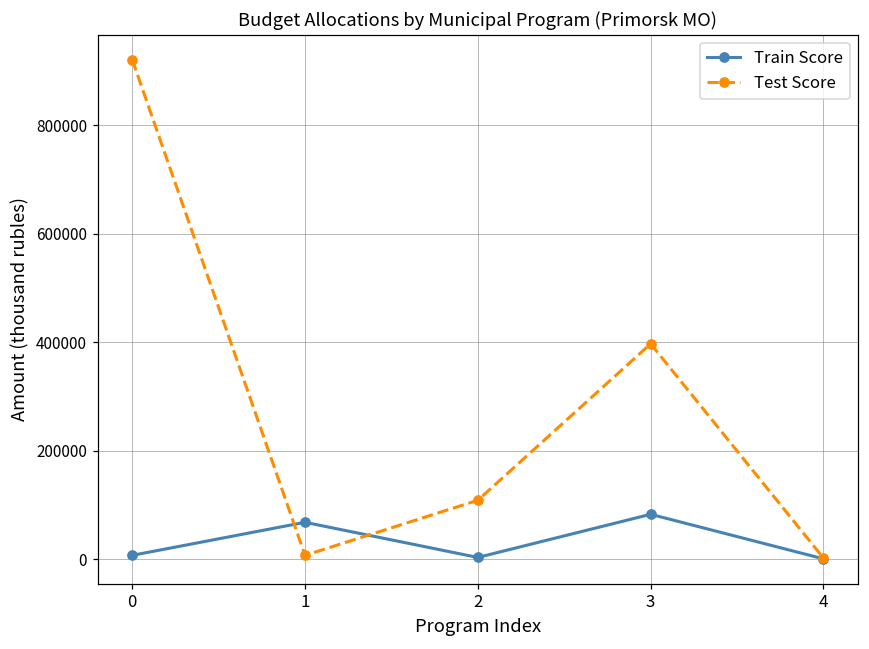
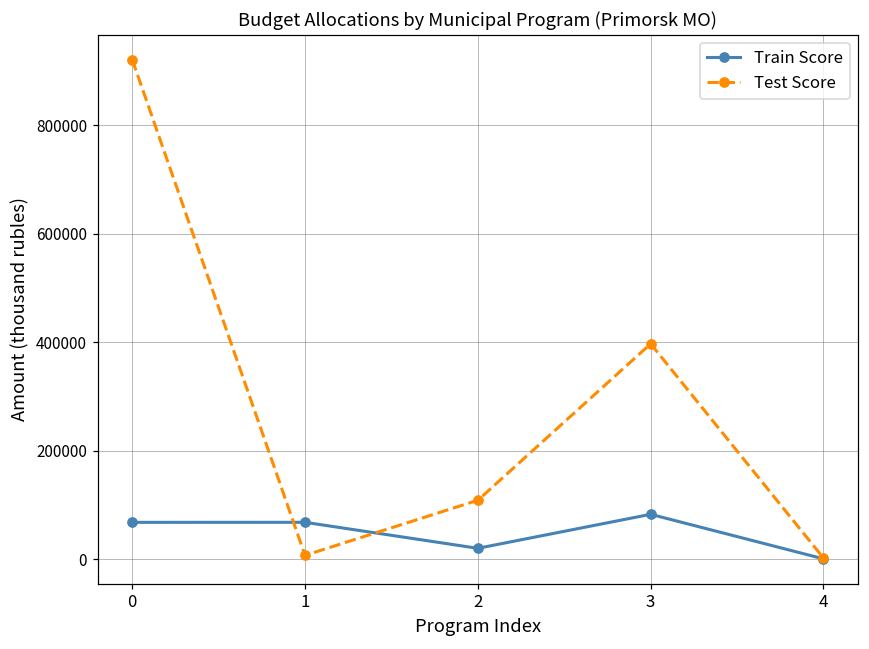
Train Score, 0: 10000 -> 70000
Train Score, 2: 0 -> 20000
